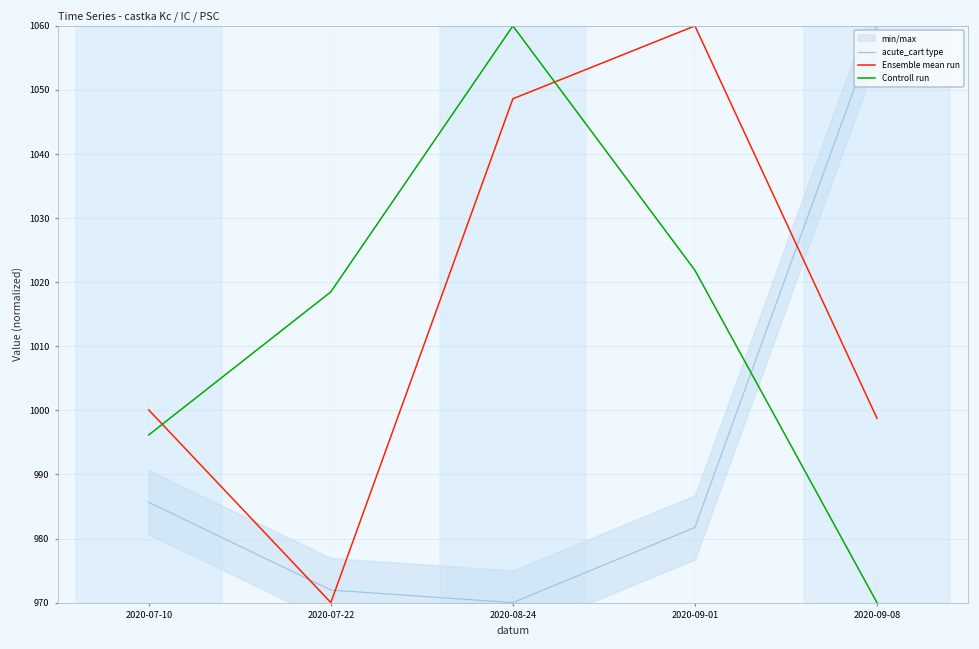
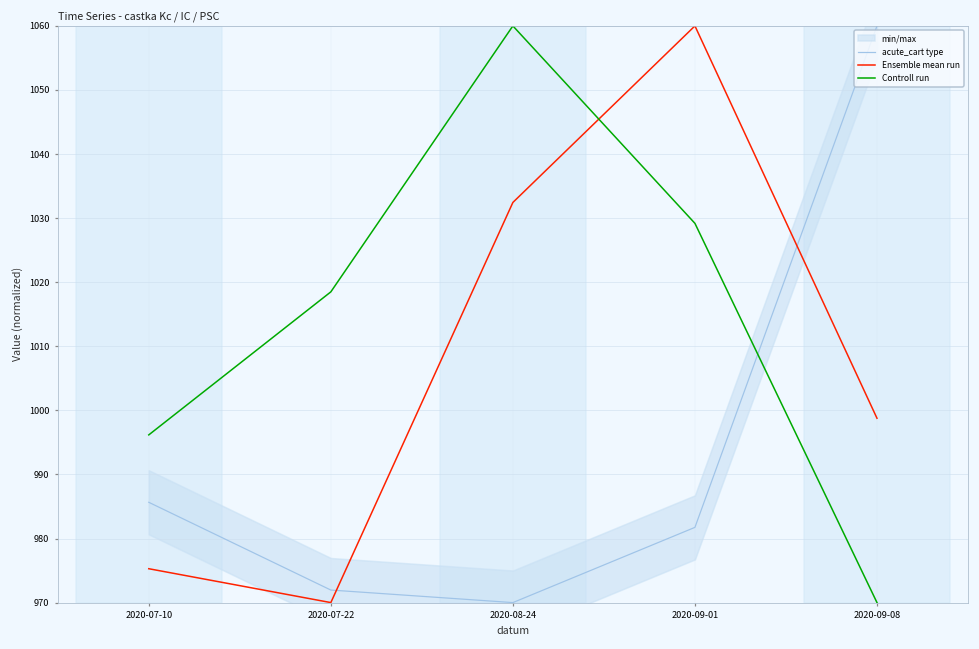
Ensemble mean run, 2020-07-10: 1000 -> 975
Ensemble mean run, 2020-08-24: 1049 -> 1032
Controll run, 2020-09-01: 1022 -> 1029
